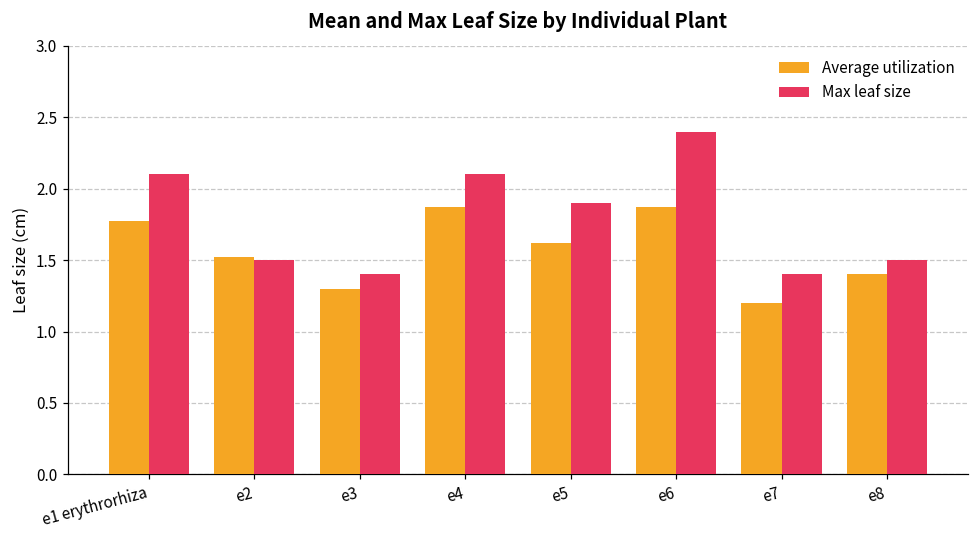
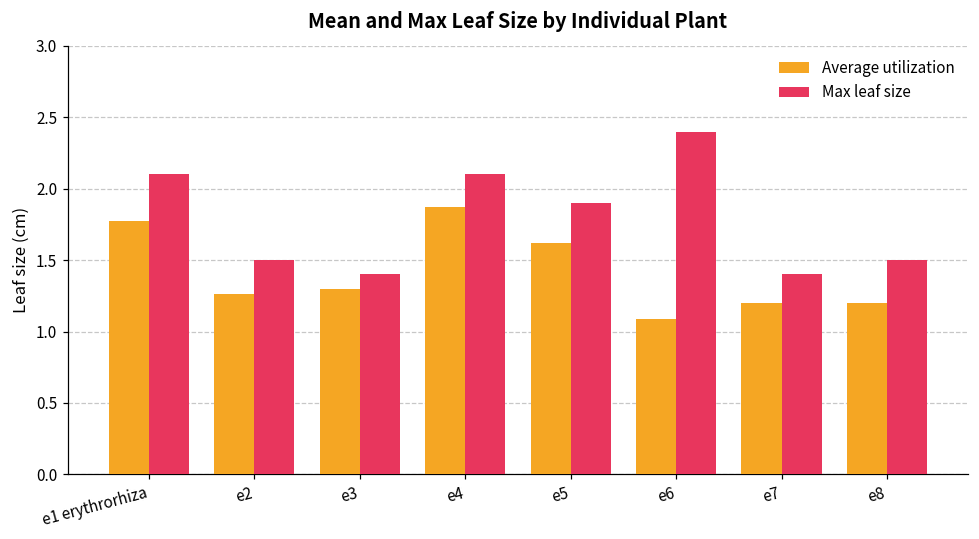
Average utilization, e2: 1.53 -> 1.26
Average utilization, e6: 1.88 -> 1.09
Average utilization, e8: 1.4 -> 1.2
